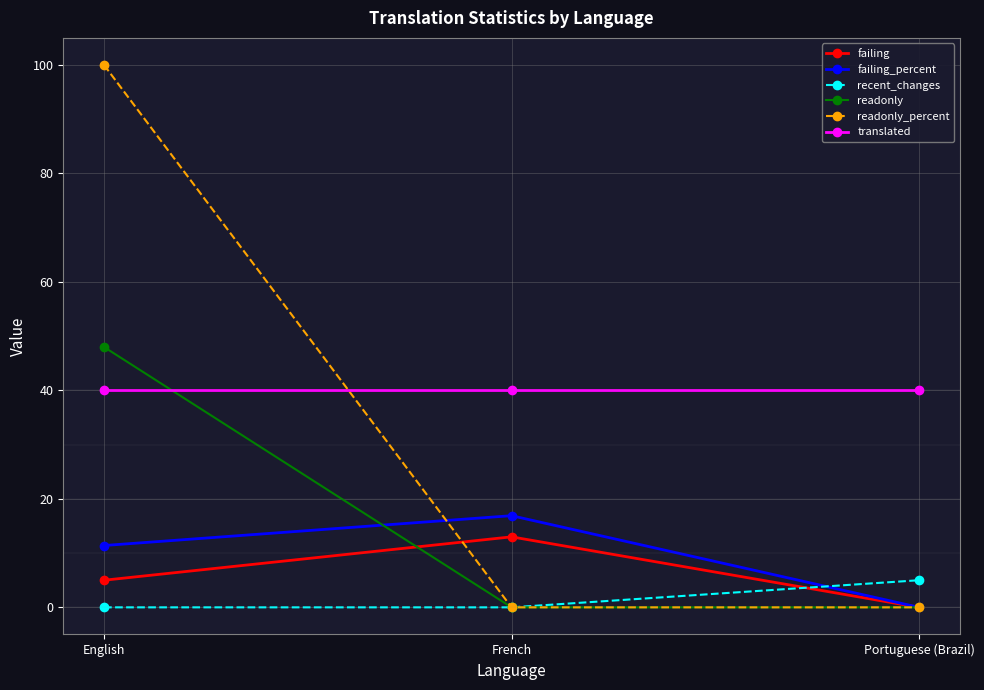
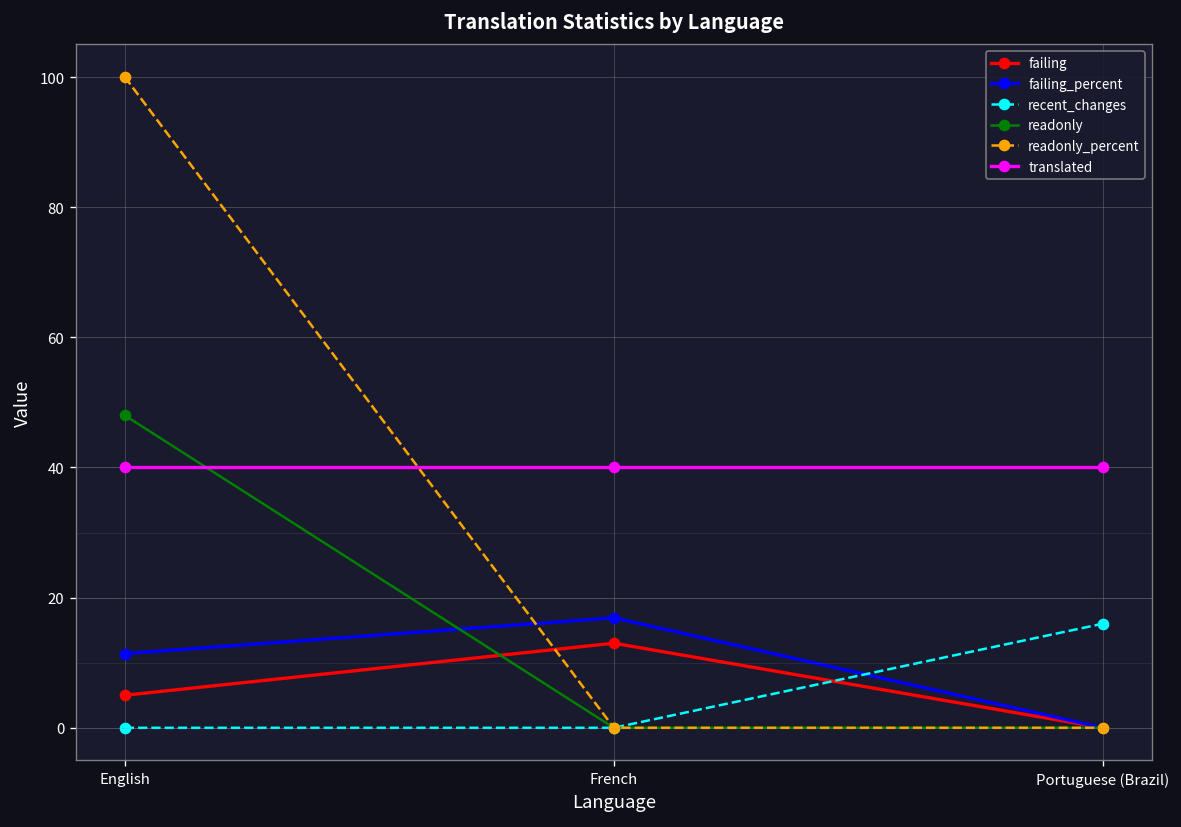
recent_changes, Portuguese (Brazil): 5 -> 16
